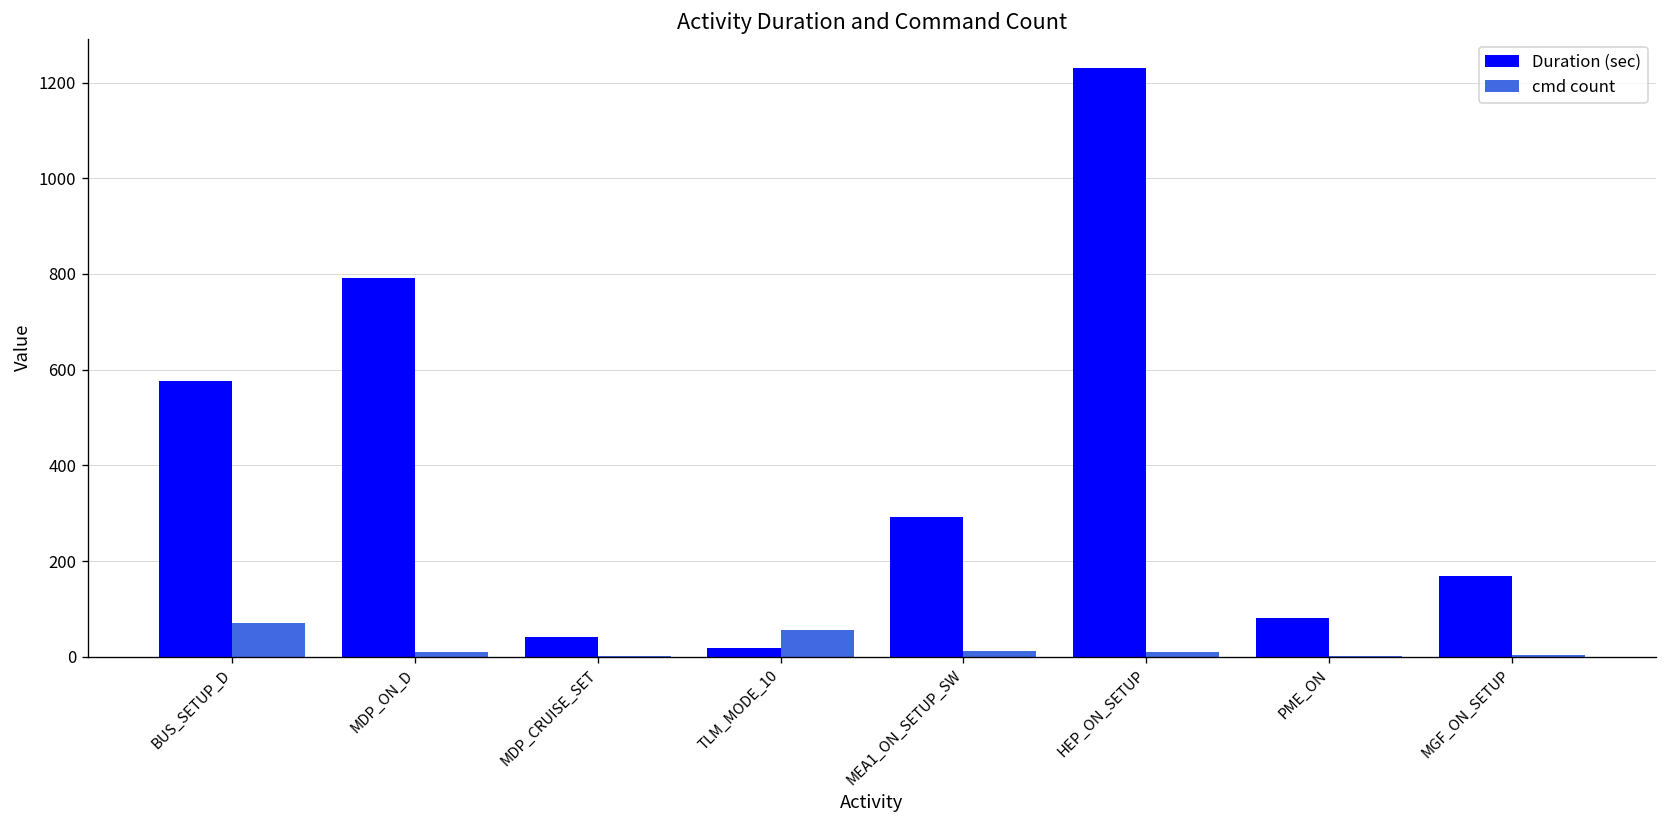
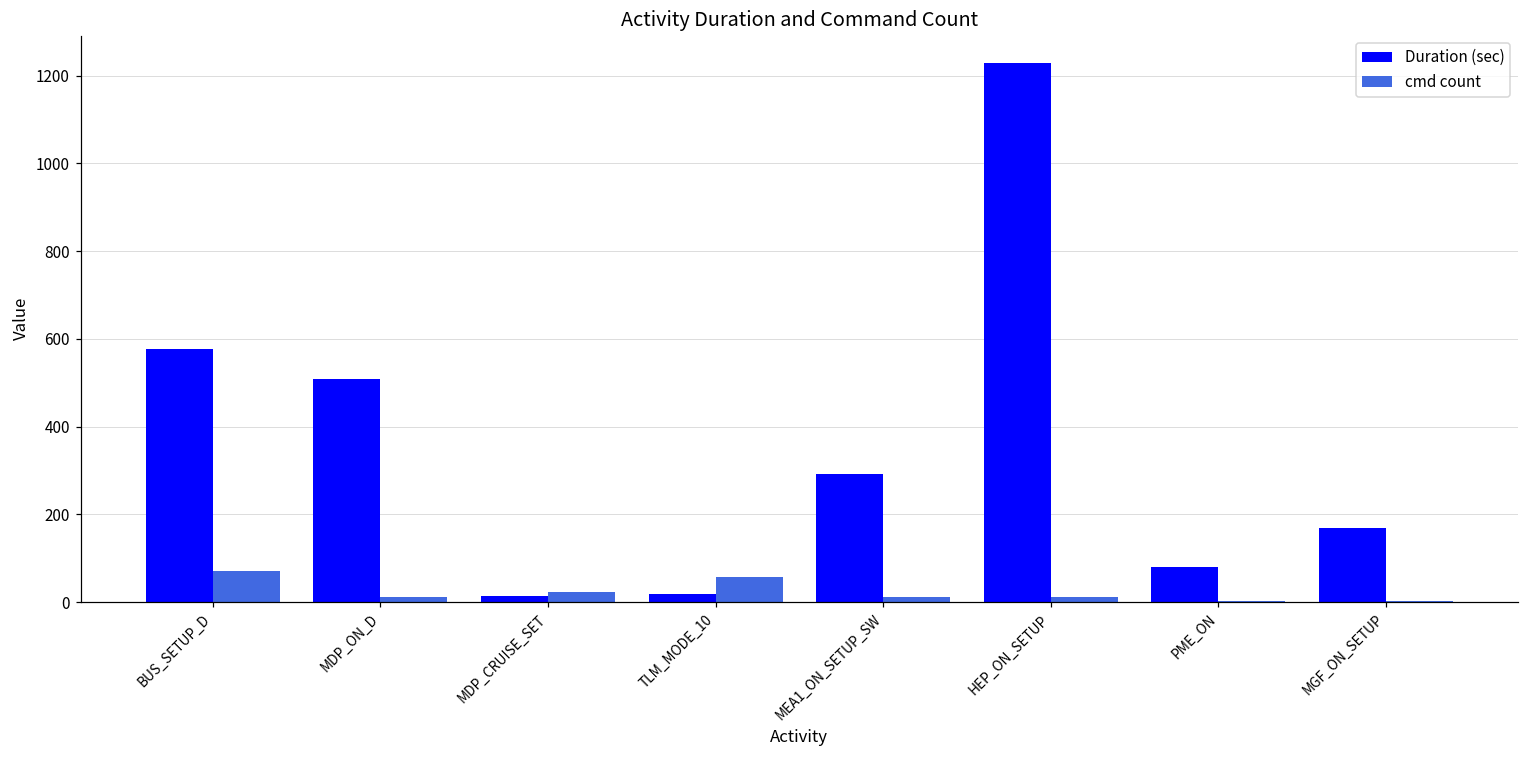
Duration (sec), MDP_ON_D: 790 -> 510
Duration (sec), MDP_CRUISE_SET: 40 -> 10
cmd count, MDP_CRUISE_SET: 0 -> 20
